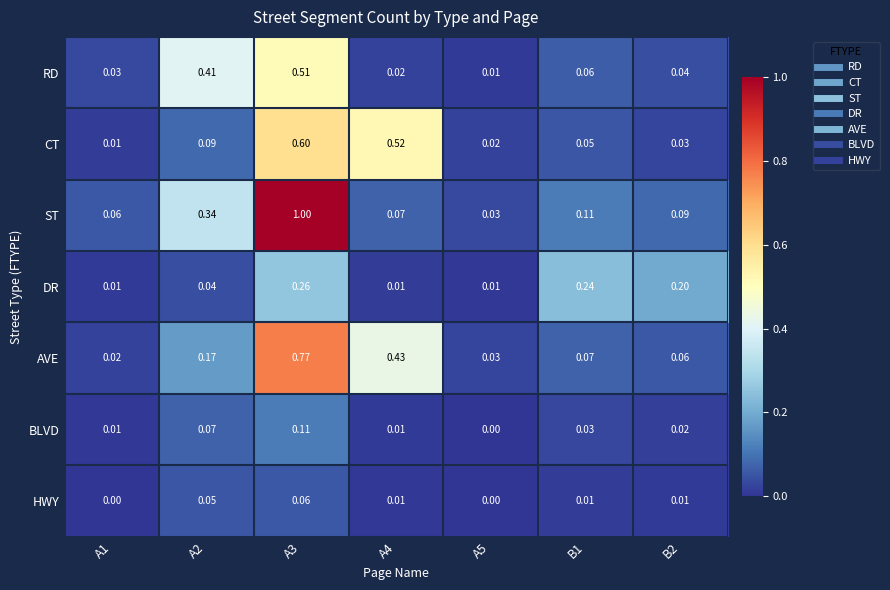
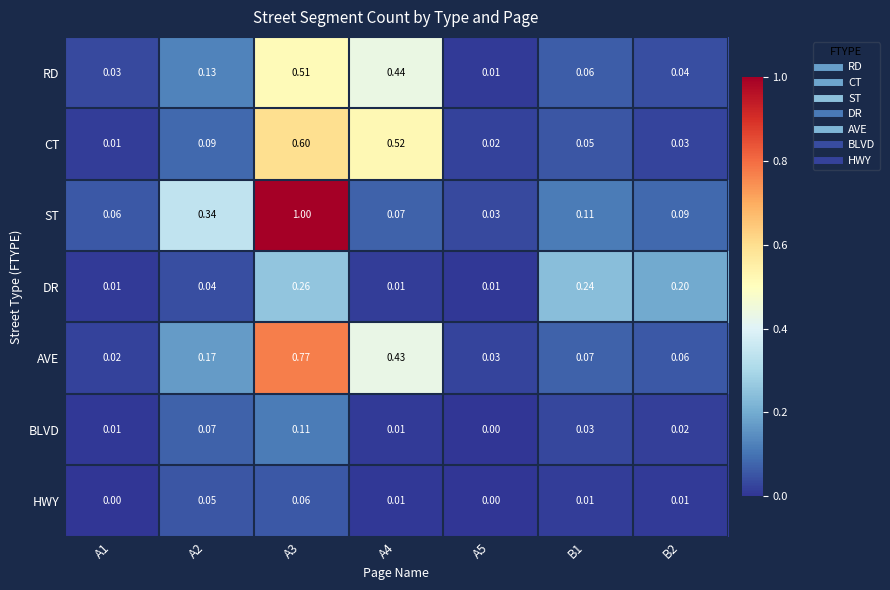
RD, A2: 0.41 -> 0.13
RD, A4: 0.02 -> 0.44
